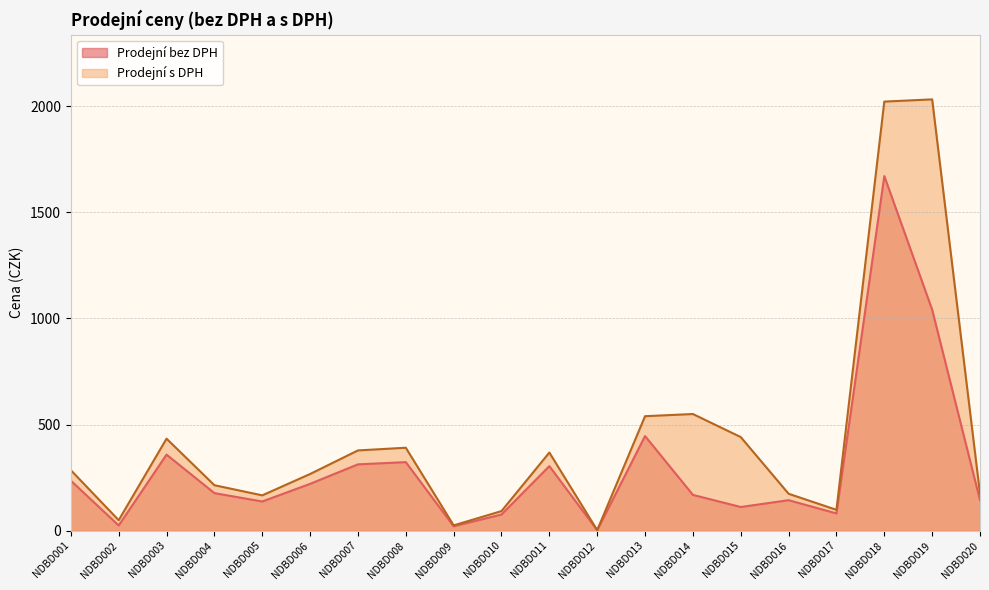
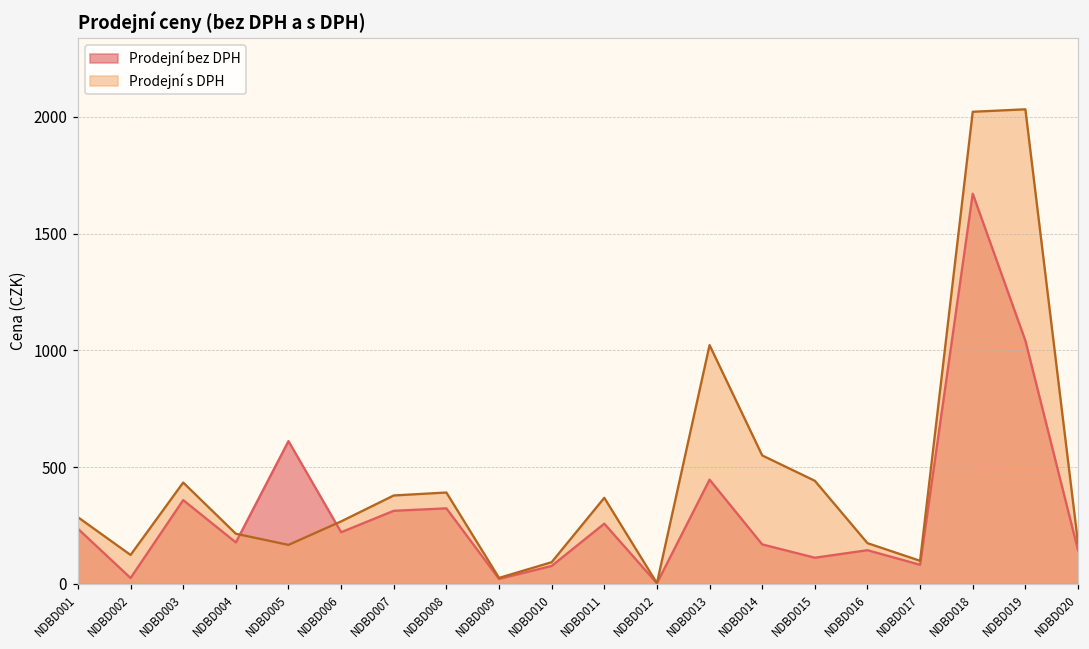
Prodejní s DPH, NDBD002: 50 -> 120
Prodejní bez DPH, NDBD005: 140 -> 610
Prodejní bez DPH, NDBD011: 300 -> 260
Prodejní s DPH, NDBD013: 540 -> 1020
